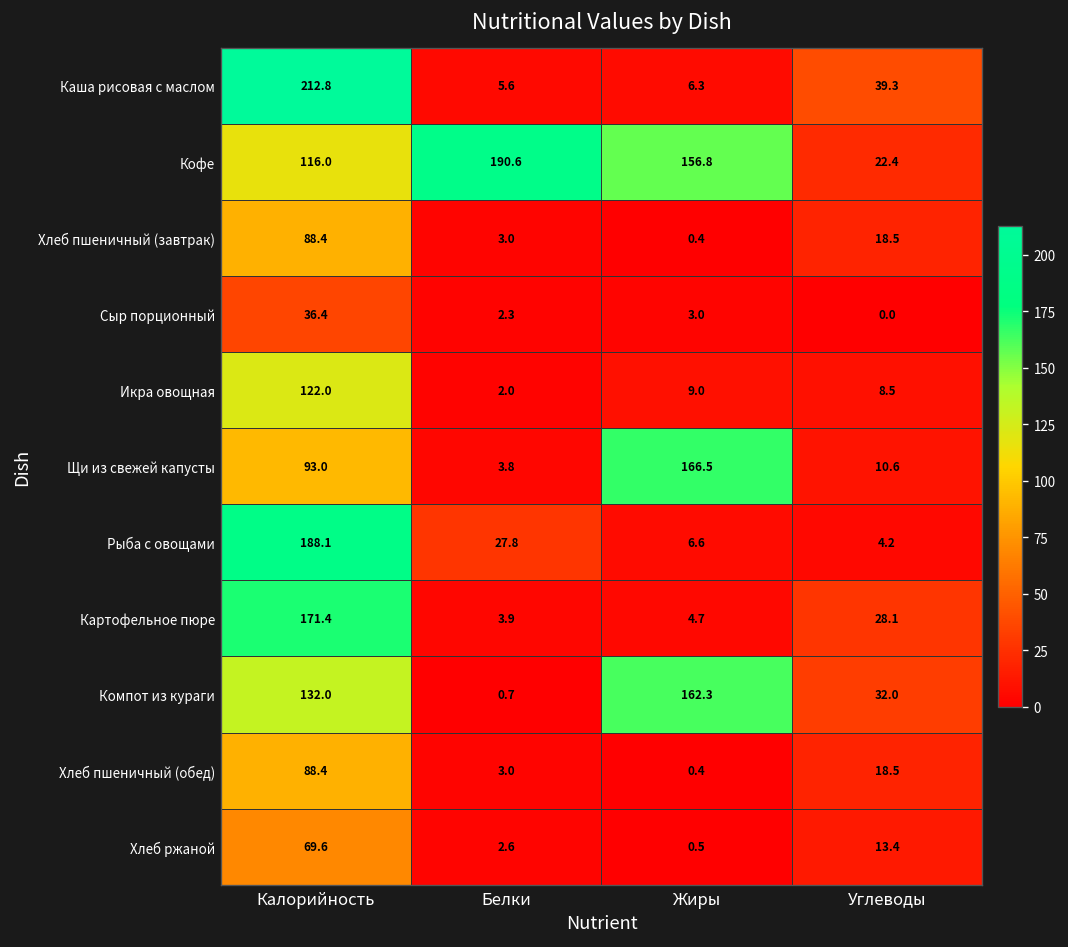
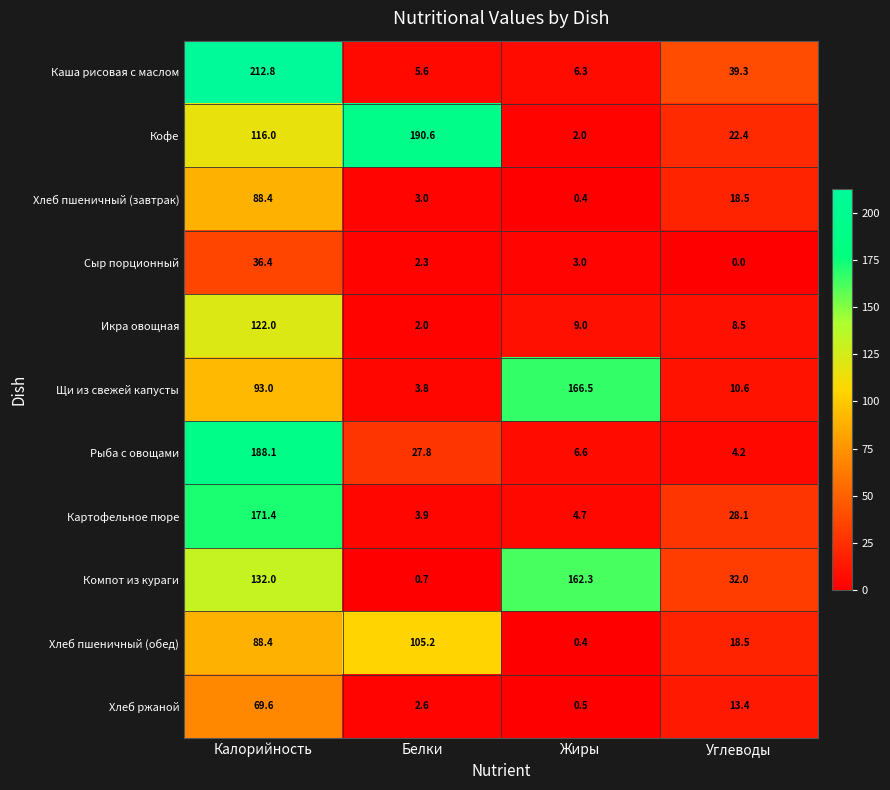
Кофе, Жиры: 156.8 -> 2.0
Хлеб пшеничный (обед), Белки: 3.0 -> 105.2
